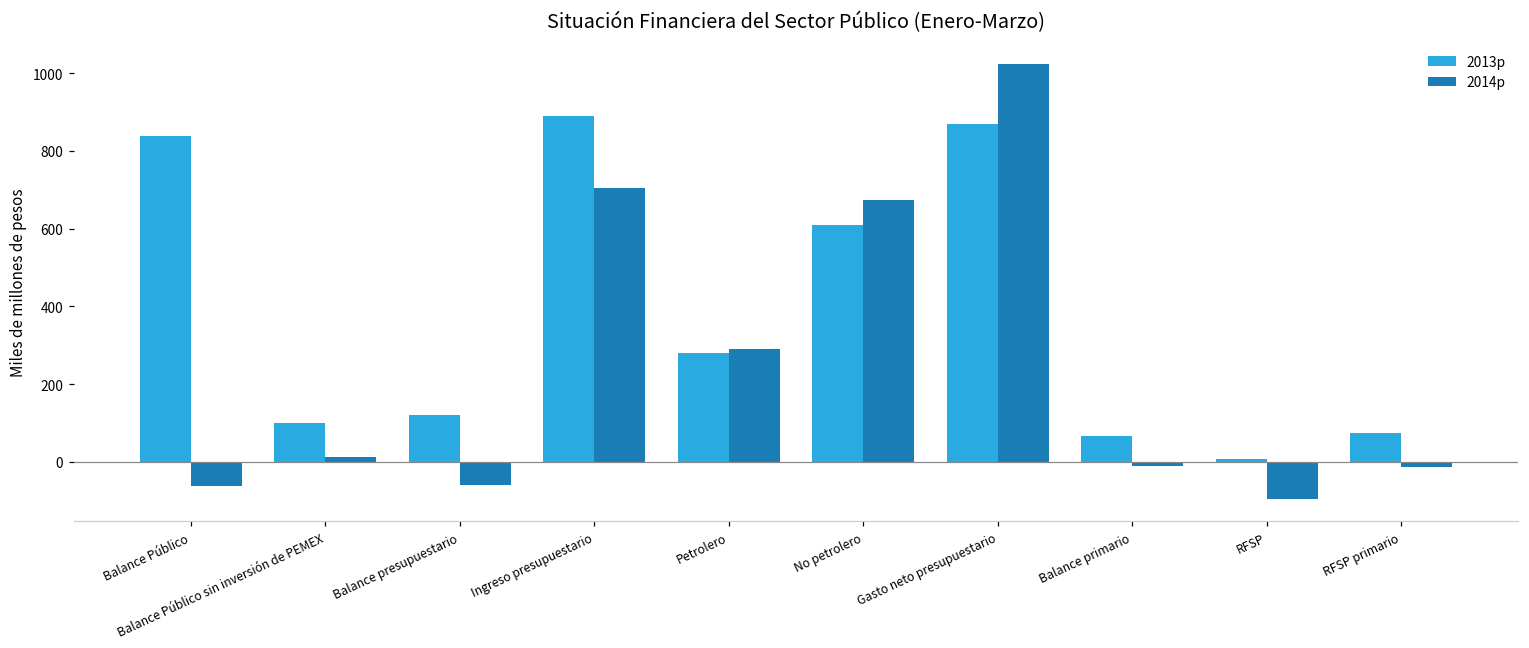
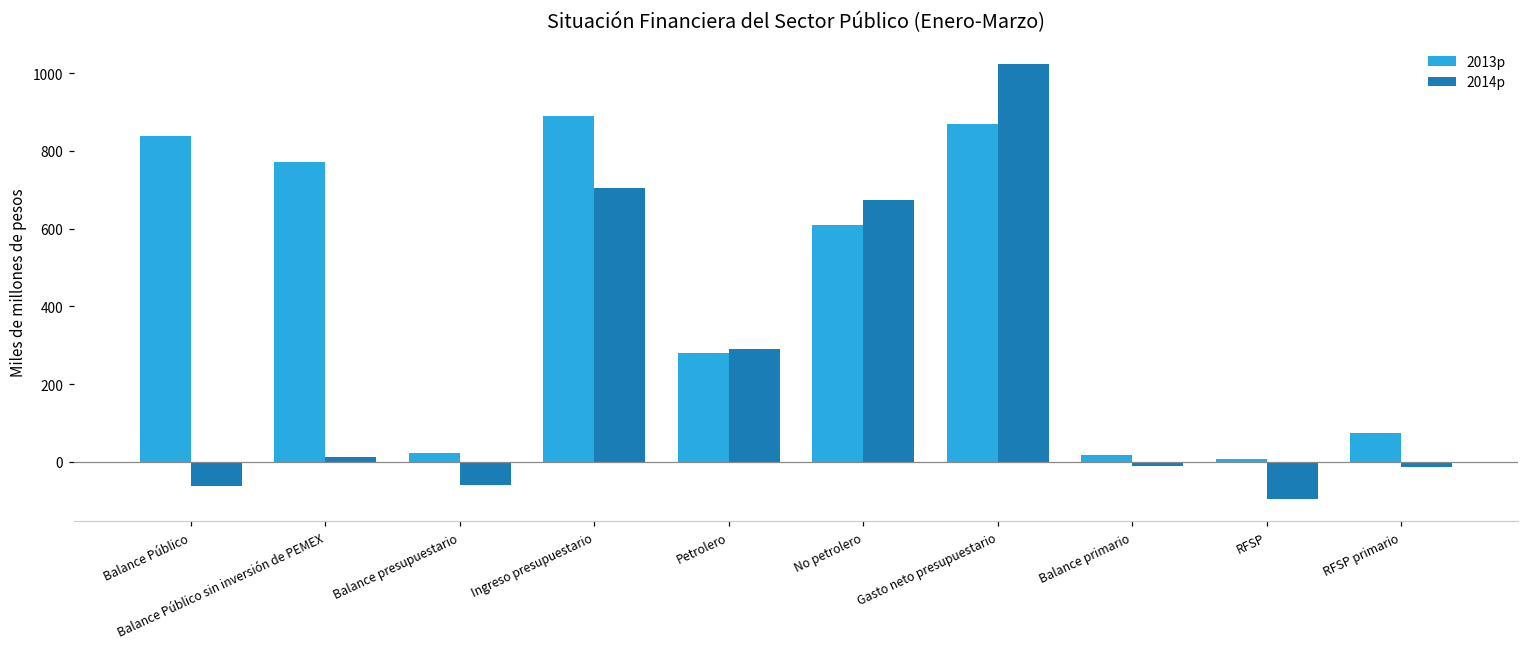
2013p, Balance Público sin inversión de PEMEX: 100 -> 770
2013p, Balance presupuestario: 120 -> 20
2013p, Balance primario: 70 -> 20
